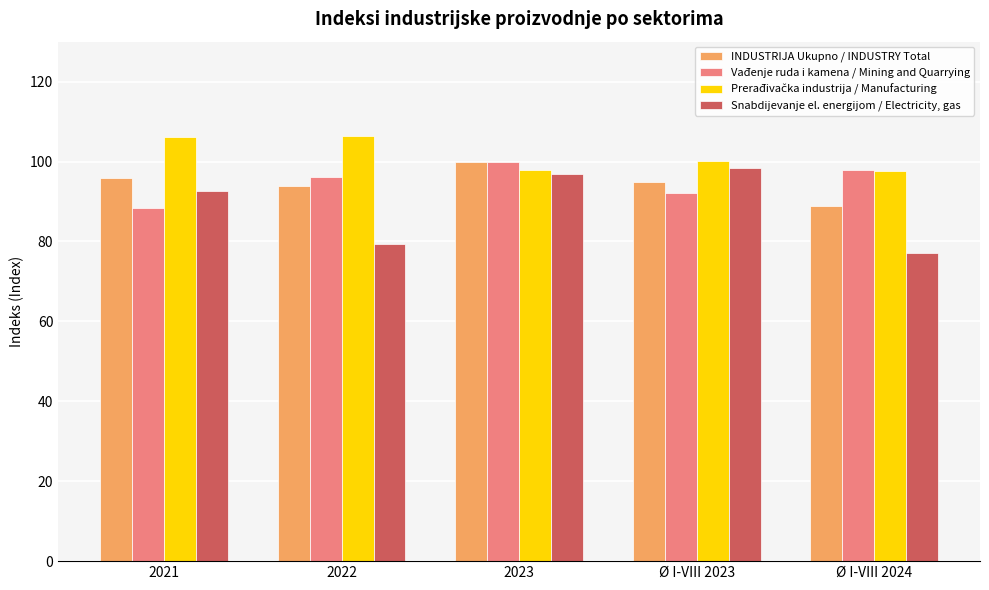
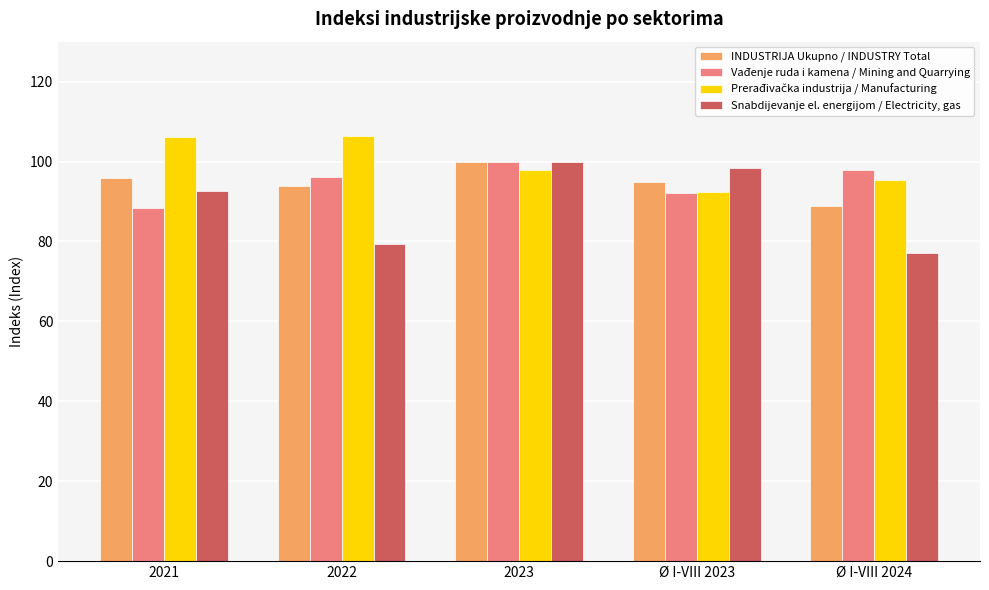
Snabdijevanje el. energijom / Electricity, gas, 2023: 97 -> 100
Prerađivačka industrija / Manufacturing, Ø I-VIII 2023: 100 -> 92
Prerađivačka industrija / Manufacturing, Ø I-VIII 2024: 98 -> 96
